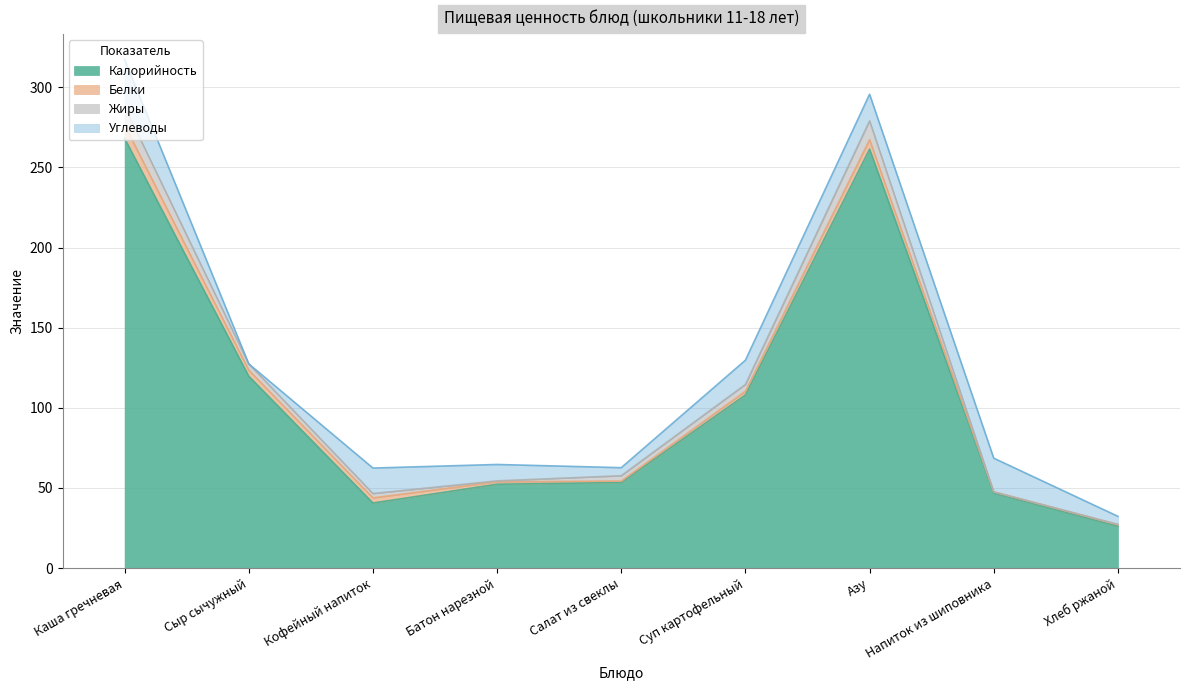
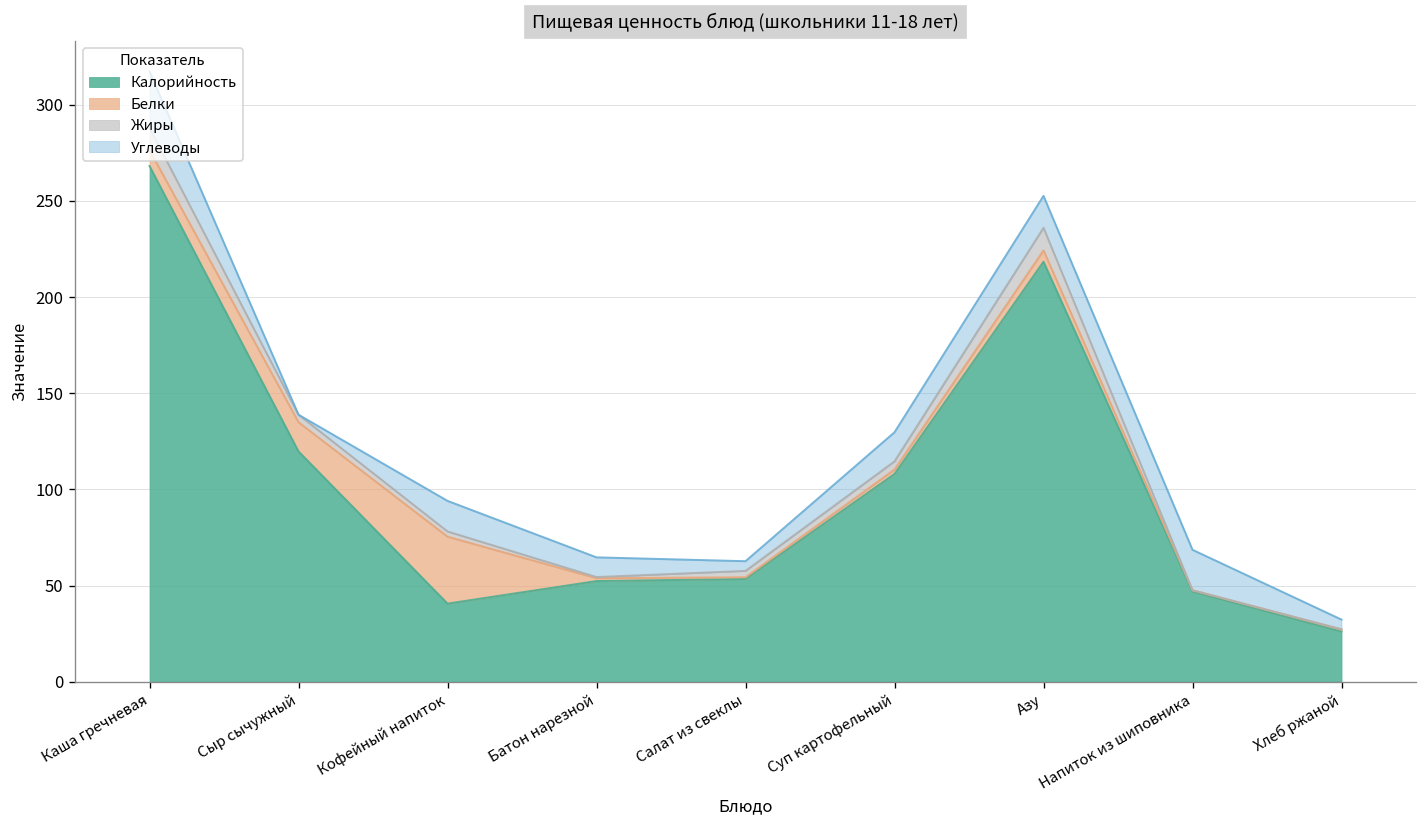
Белки, Сыр сычужный: 4 -> 15
Белки, Кофейный напиток: 3 -> 35
Калорийность, Азу: 261 -> 218
